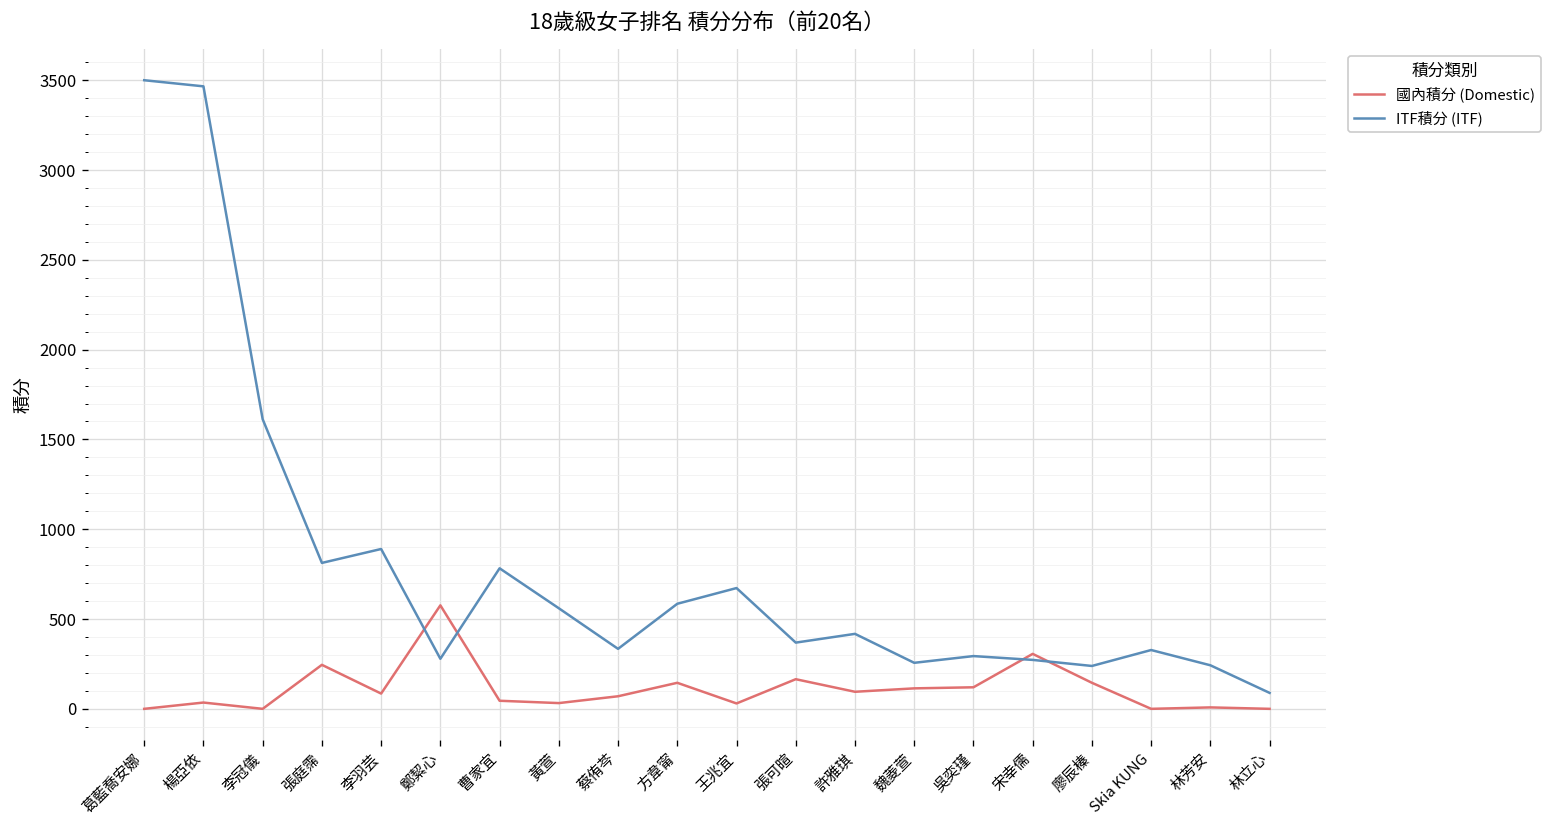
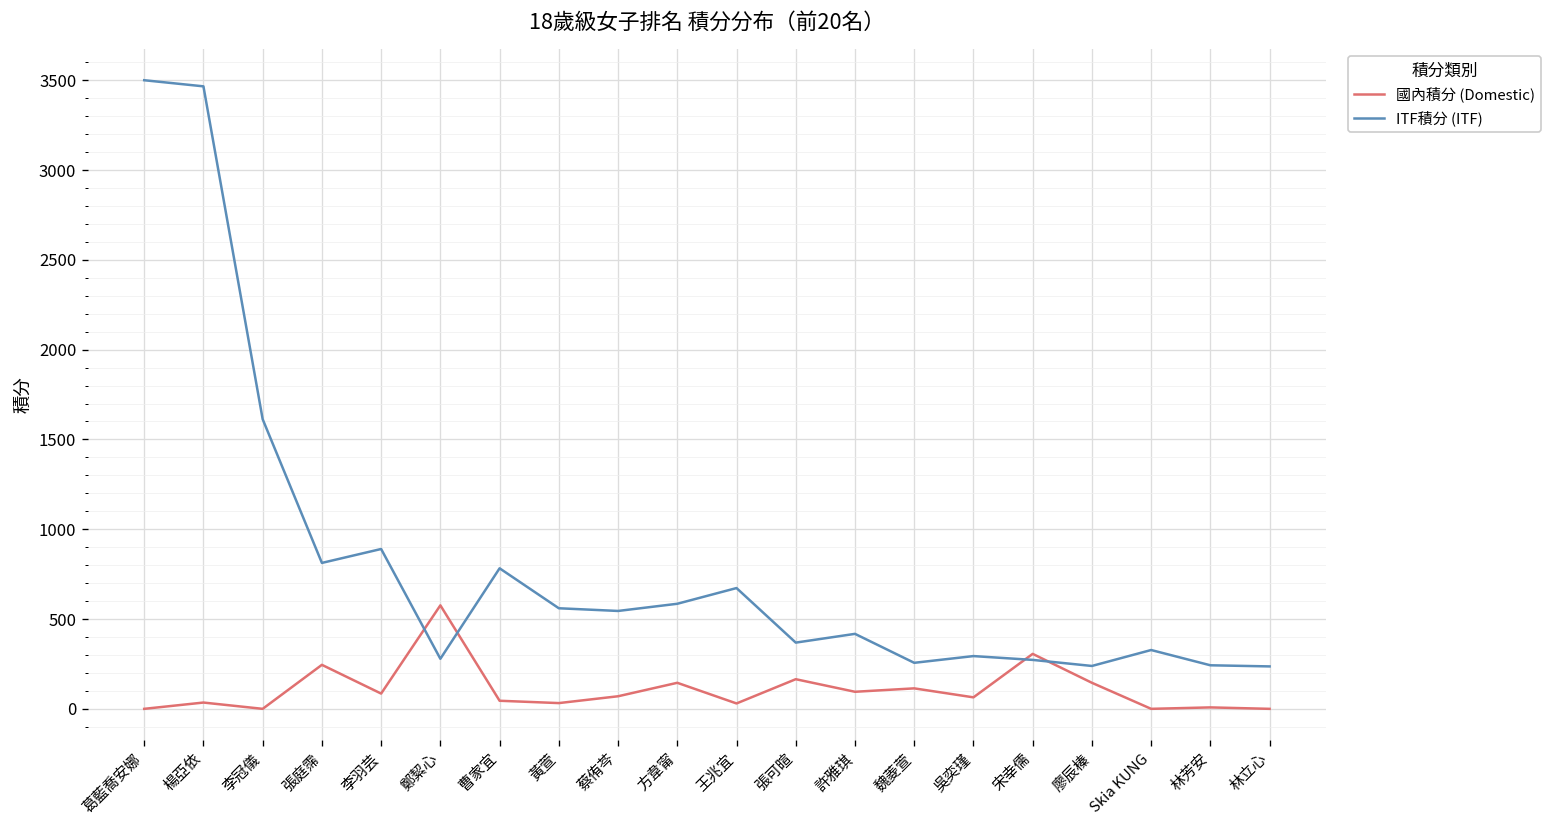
ITF積分 (ITF), 蔡侑芩: 330 -> 550
國內積分 (Domestic), 吳奕瑾: 120 -> 60
ITF積分 (ITF), 林立心: 90 -> 240
